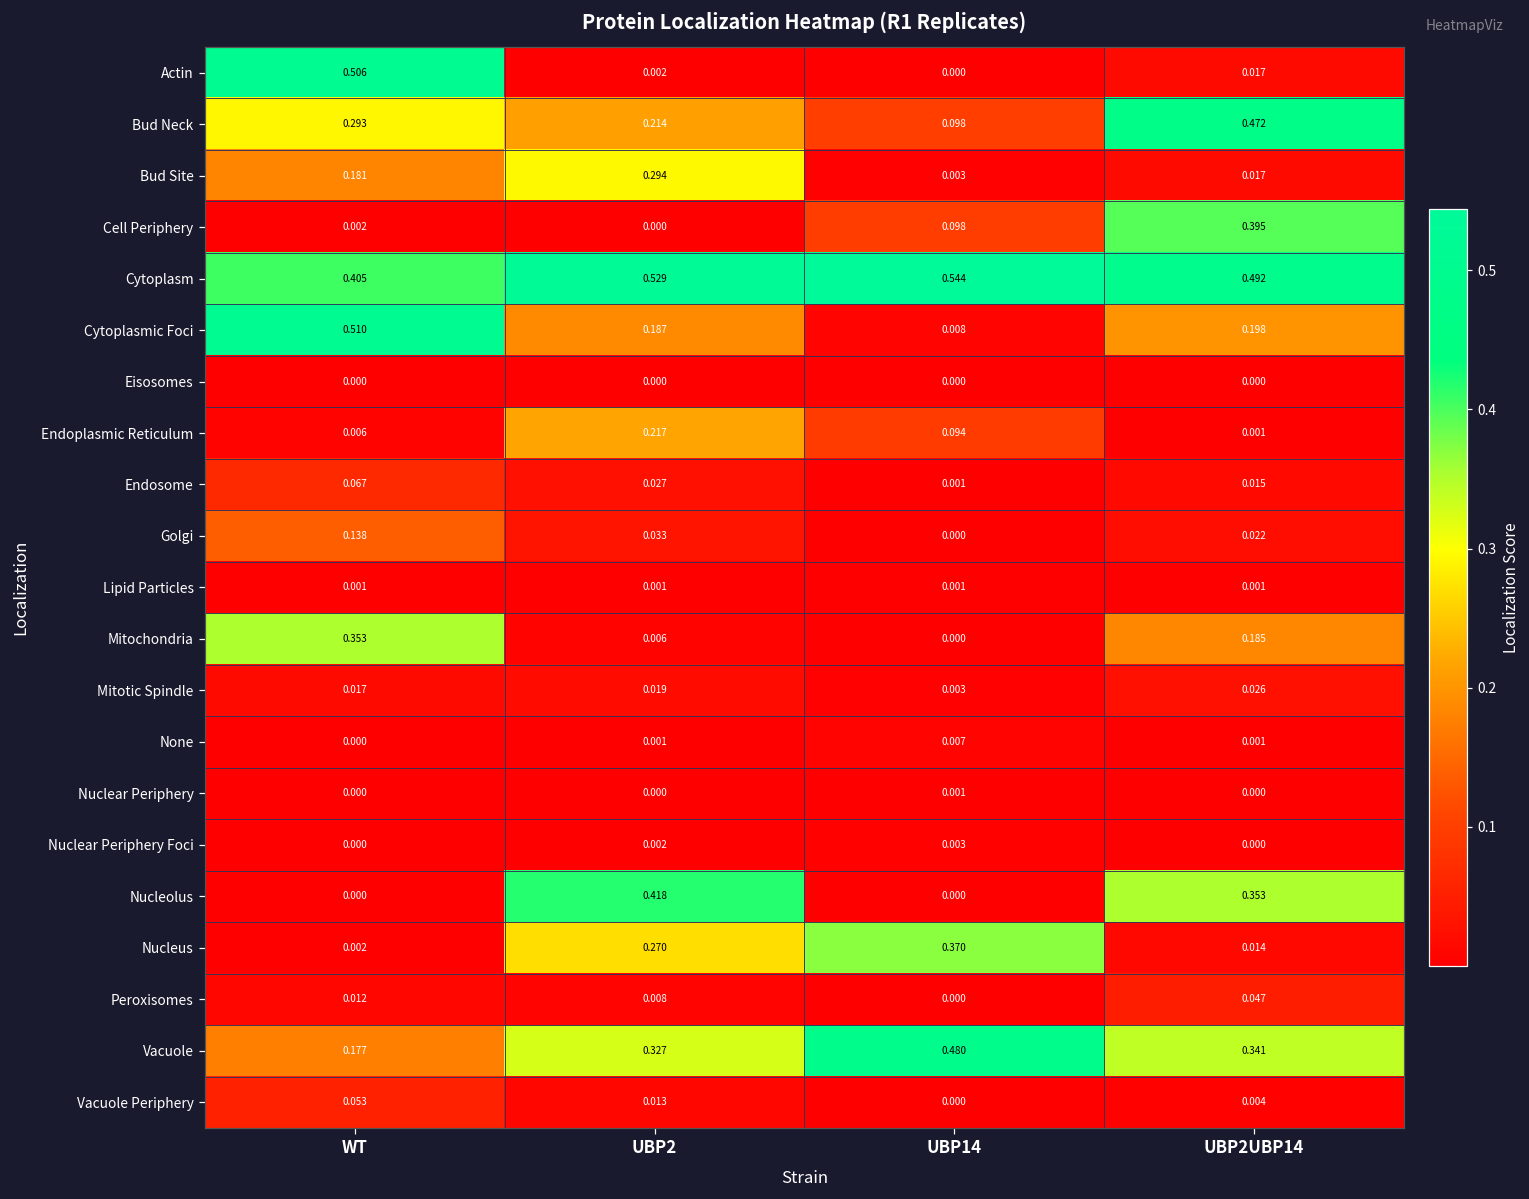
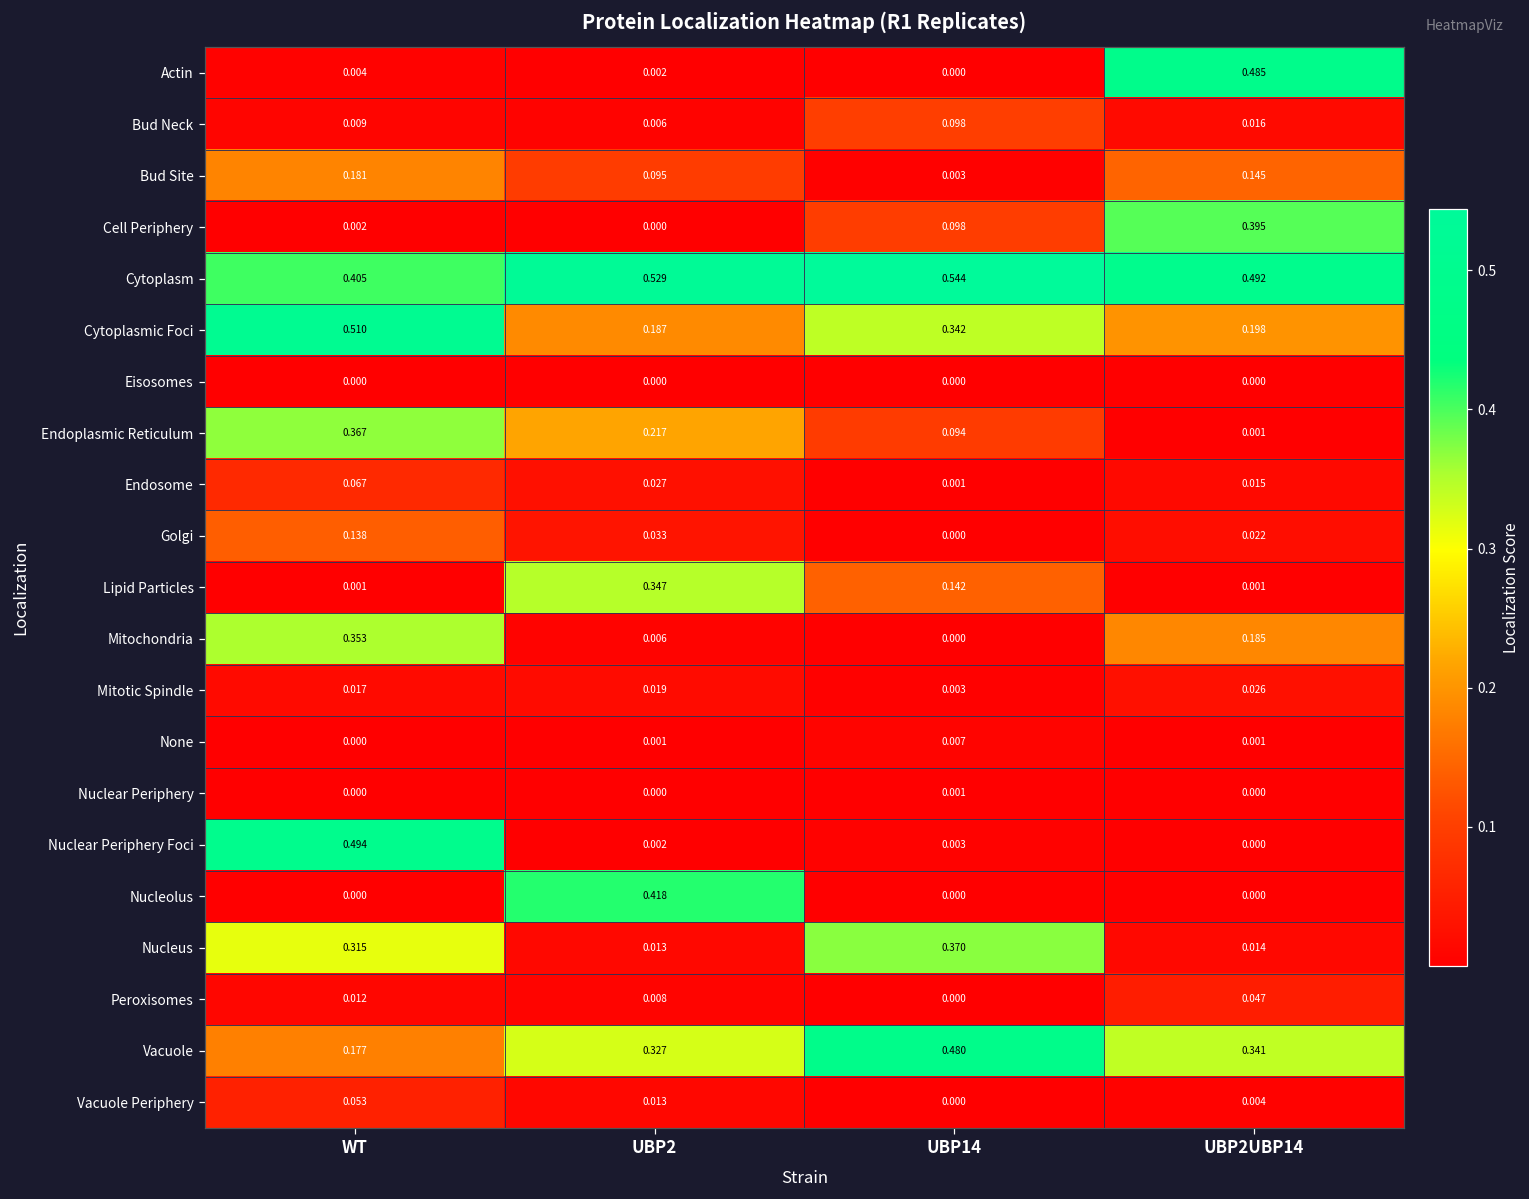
Actin, WT: 0.506 -> 0.004
Actin, UBP2UBP14: 0.017 -> 0.485
Bud Neck, WT: 0.293 -> 0.009
Bud Neck, UBP2: 0.214 -> 0.006
Bud Neck, UBP2UBP14: 0.472 -> 0.016
Bud Site, UBP2: 0.294 -> 0.095
Bud Site, UBP2UBP14: 0.017 -> 0.145
Cytoplasmic Foci, UBP14: 0.008 -> 0.342
Endoplasmic Reticulum, WT: 0.006 -> 0.367
Lipid Particles, UBP2: 0.001 -> 0.347
Lipid Particles, UBP14: 0.001 -> 0.142
Nuclear Periphery Foci, WT: 0.000 -> 0.494
Nucleolus, UBP2UBP14: 0.353 -> 0.000
Nucleus, WT: 0.002 -> 0.315
Nucleus, UBP2: 0.270 -> 0.013
